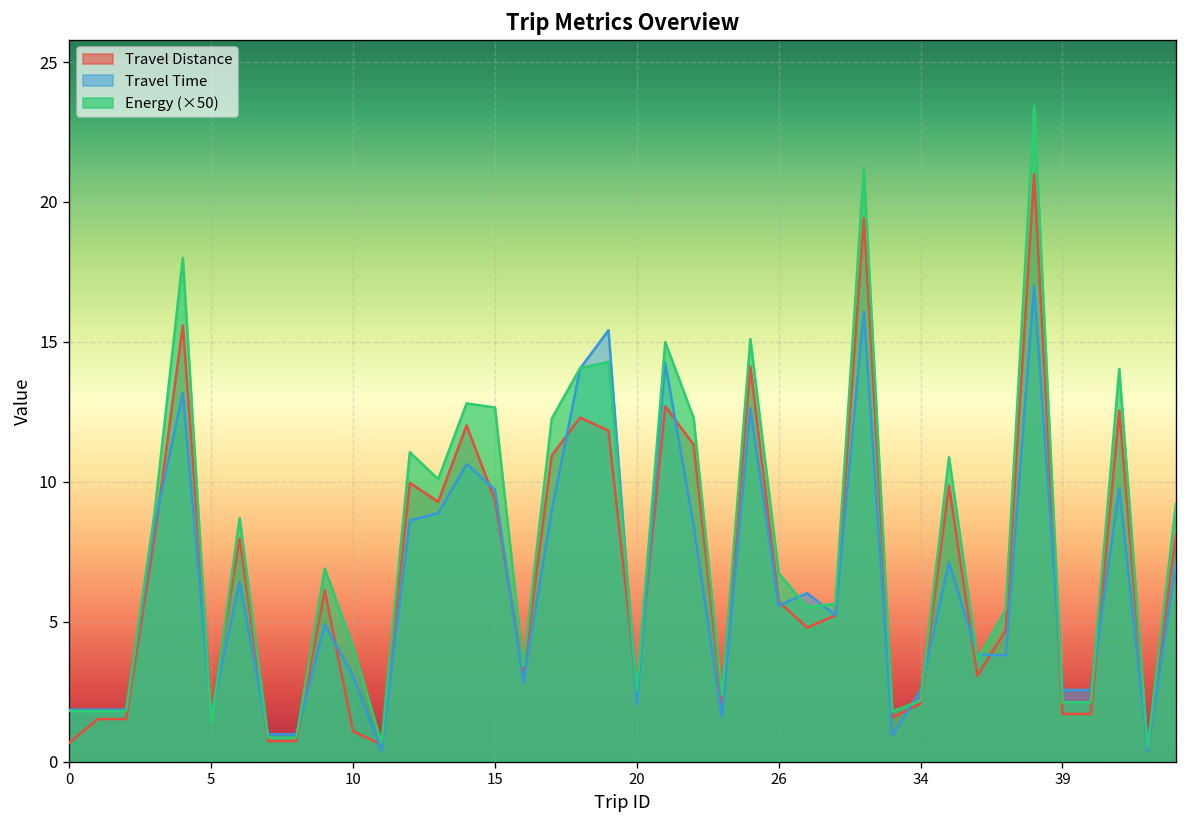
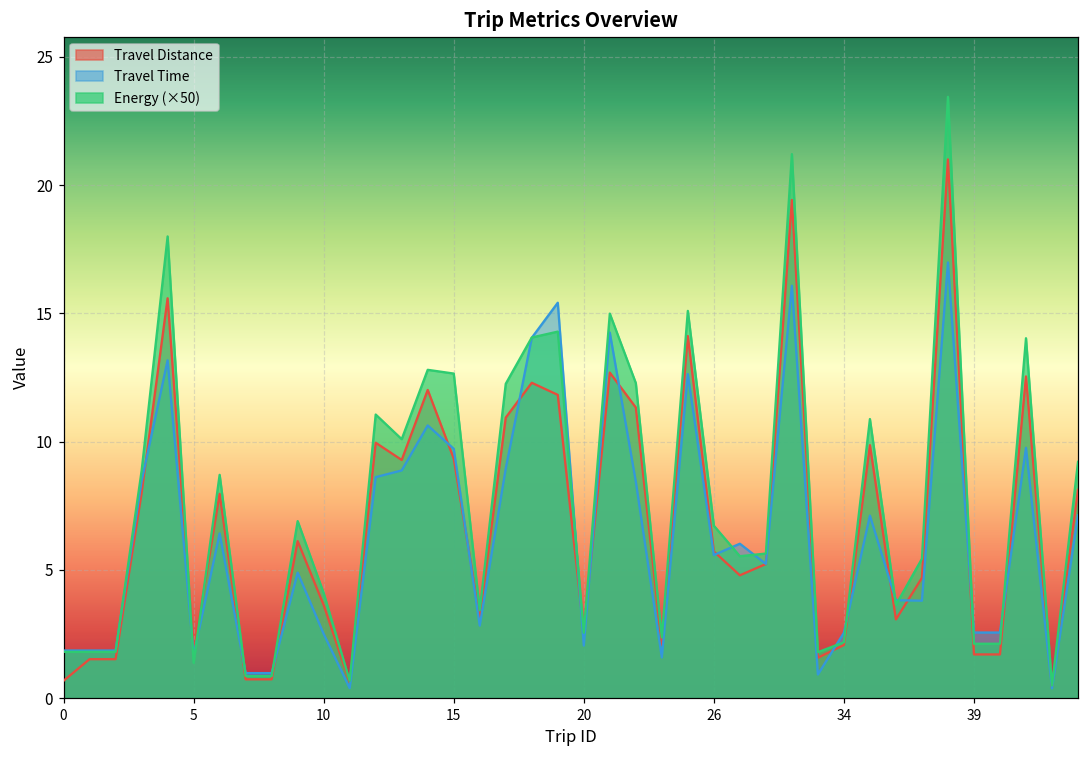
Travel Distance, 10: 1.1 -> 3.6
Travel Time, 10: 3.1 -> 2.5
